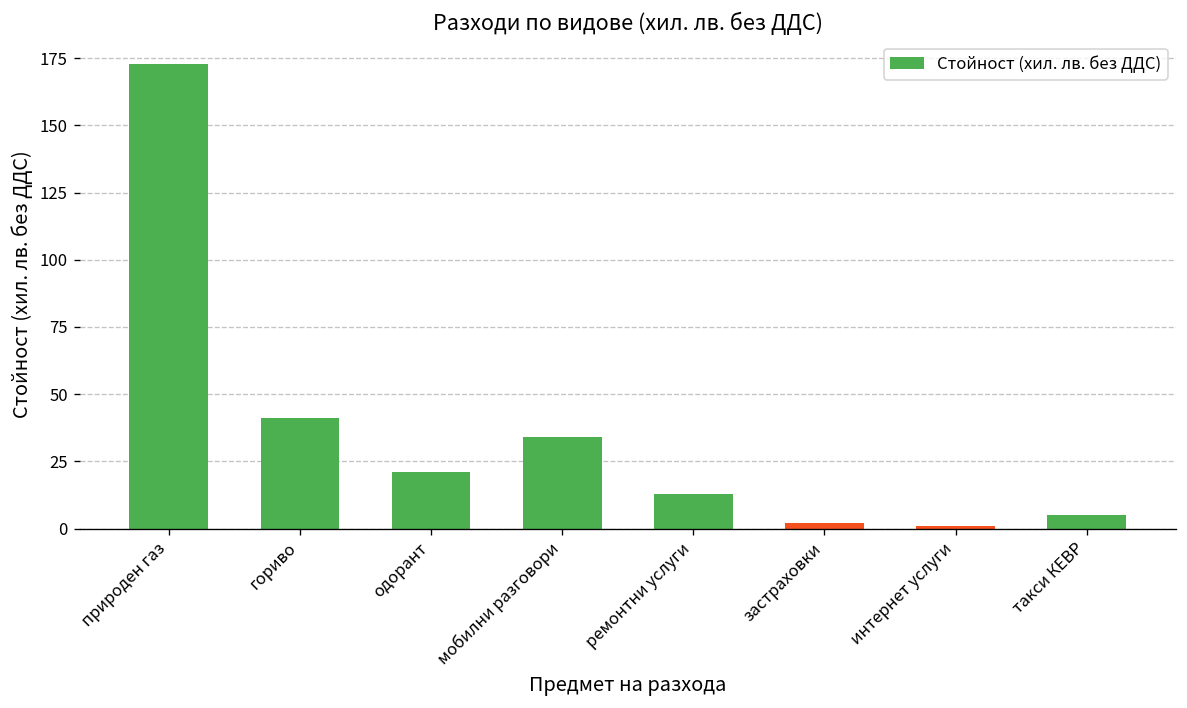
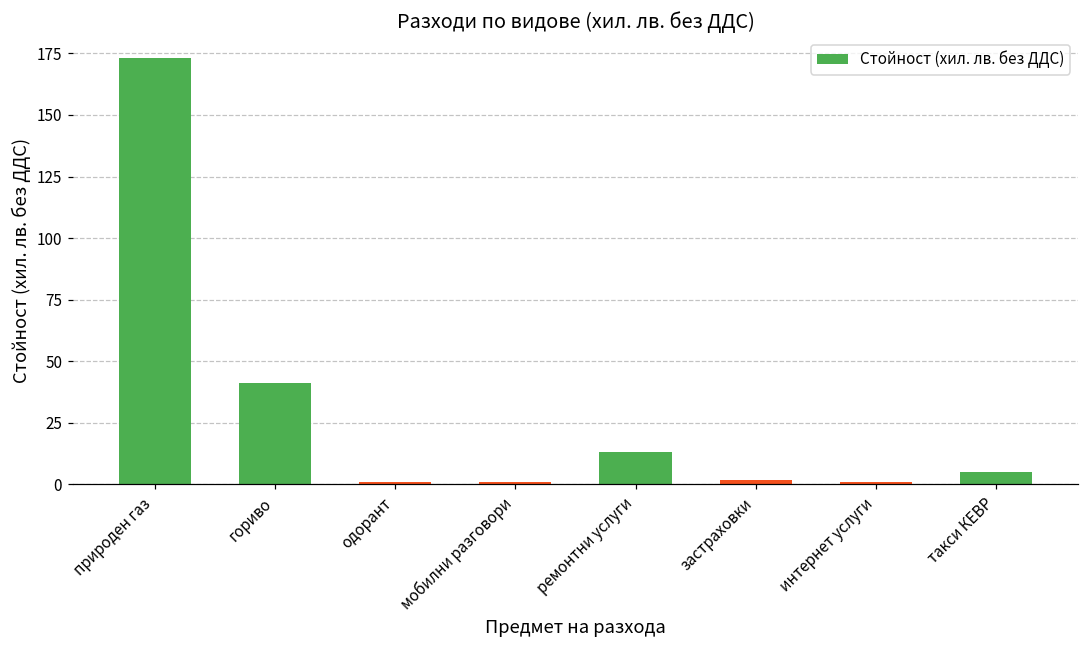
одорант: 21 -> 1
мобилни разговори: 34 -> 1
